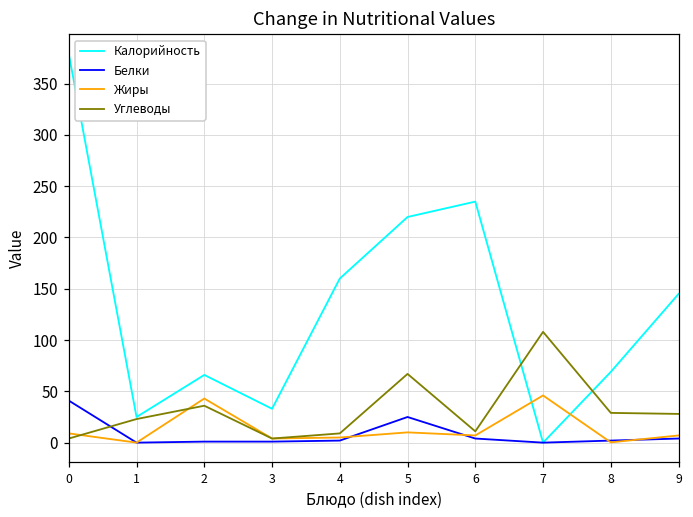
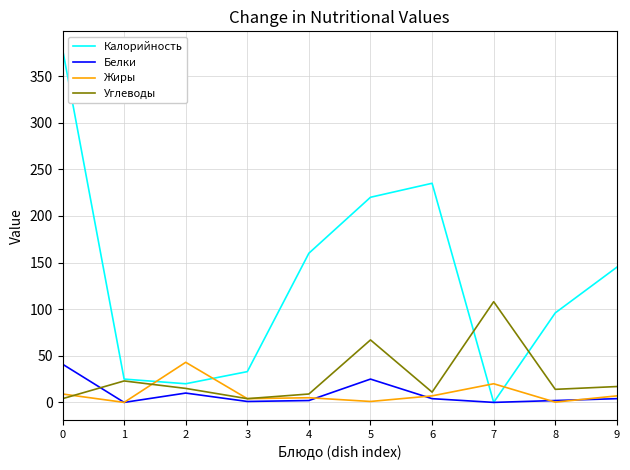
Калорийность, 2: 70 -> 20
Белки, 2: 0 -> 10
Углеводы, 2: 40 -> 20
Жиры, 5: 10 -> 0
Жиры, 7: 50 -> 20
Калорийность, 8: 70 -> 100
Углеводы, 8: 30 -> 10
Углеводы, 9: 30 -> 20
